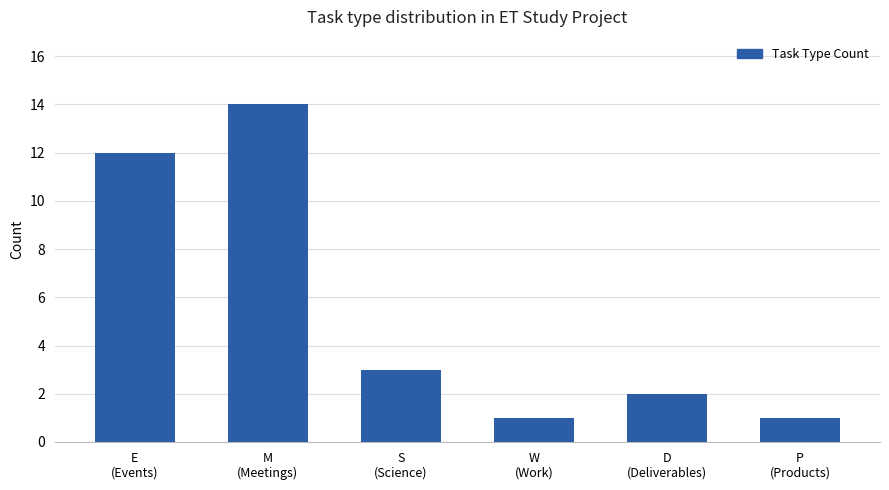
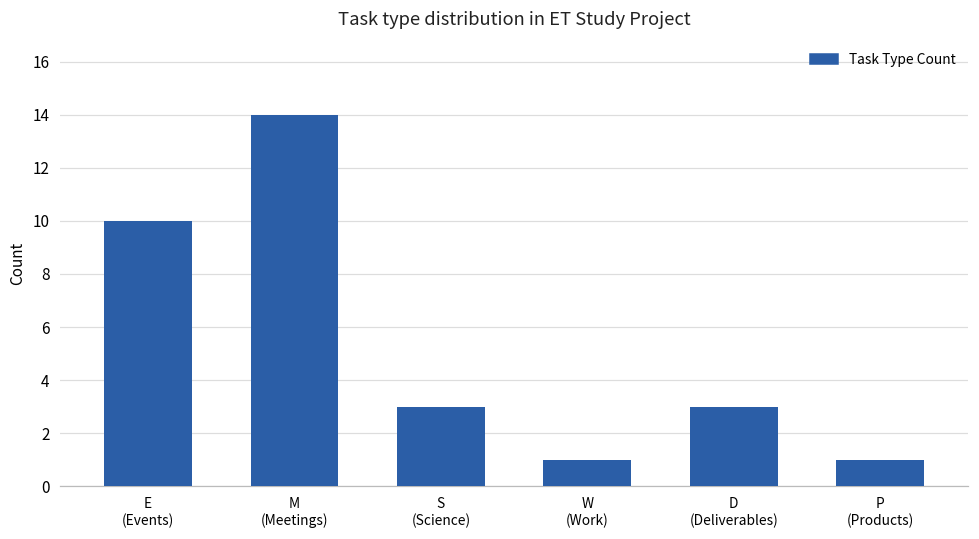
E (Events): 12 -> 10
D (Deliverables): 2 -> 3
